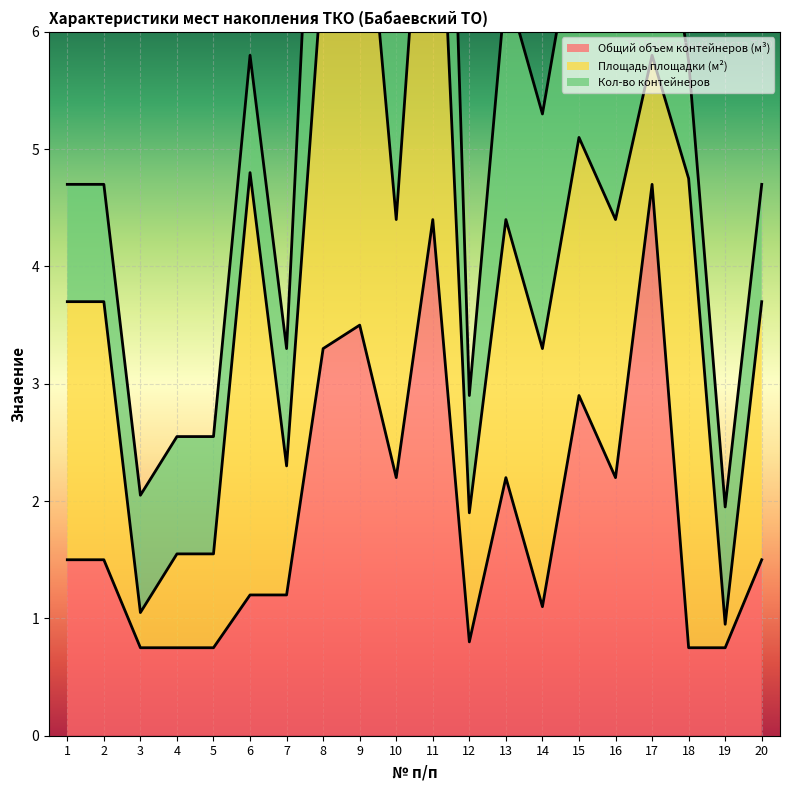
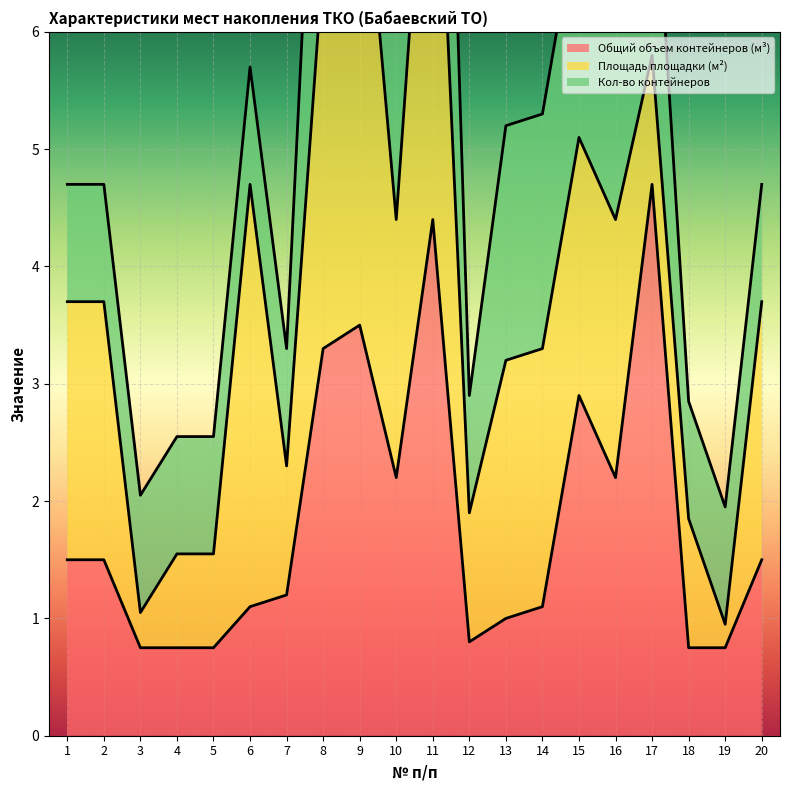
Общий объем контейнеров (м³), 6: 1.2 -> 1.1
Общий объем контейнеров (м³), 13: 2.2 -> 1.0
Площадь площадки (м²), 18: 4.0 -> 1.1
